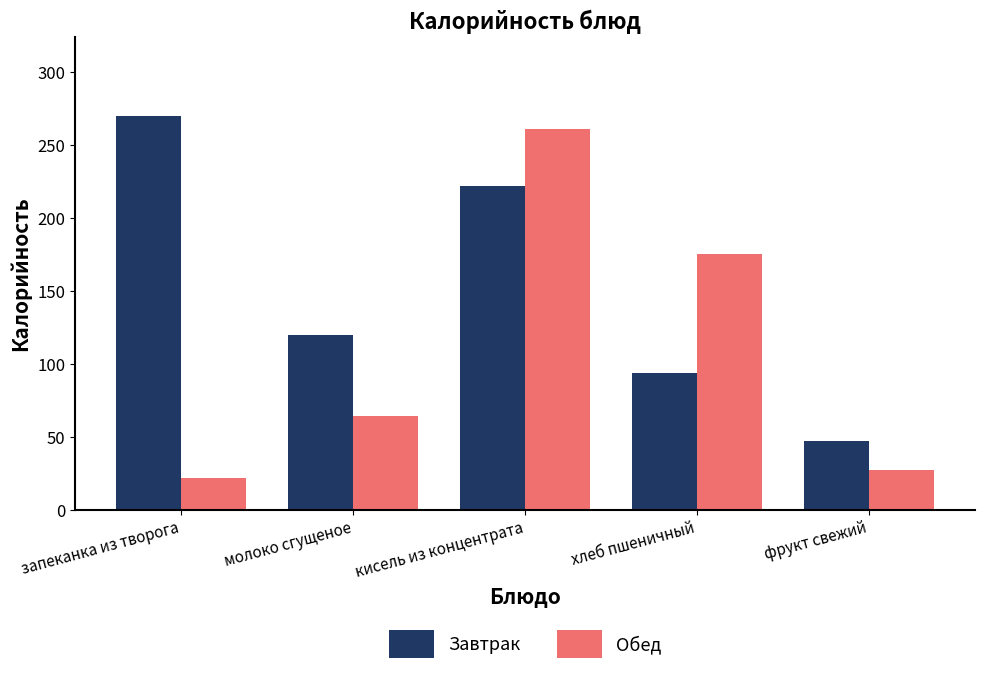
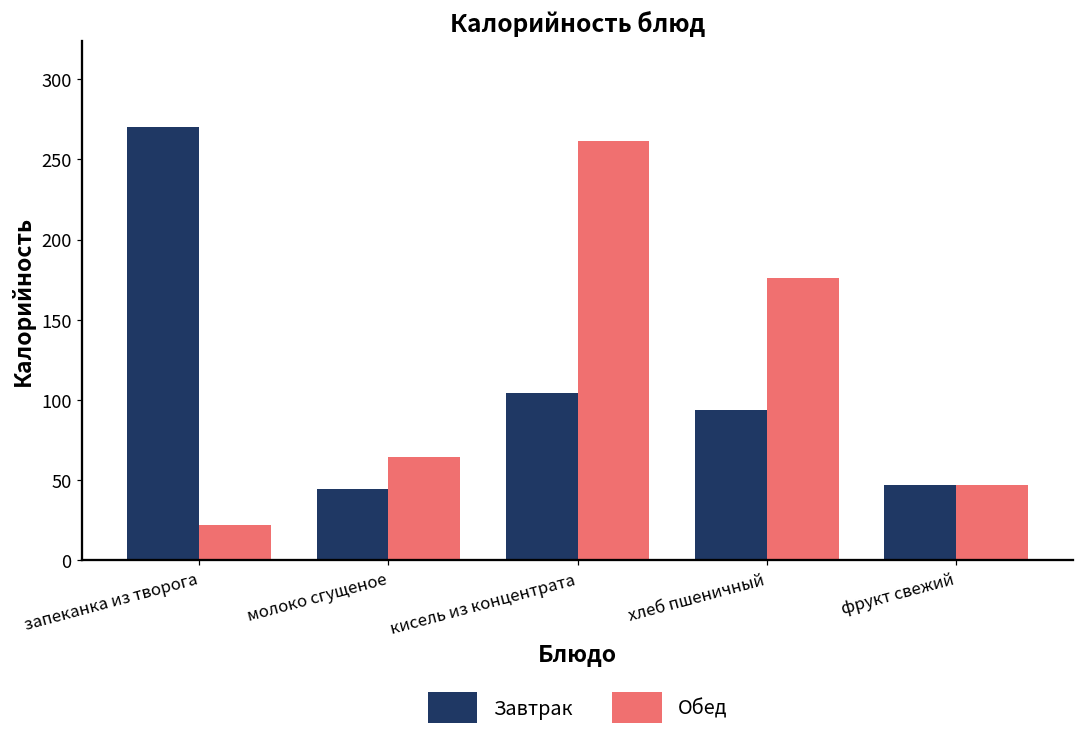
Завтрак, молоко сгущеное: 120 -> 44
Завтрак, кисель из концентрата: 222 -> 104
Обед, фрукт свежий: 27 -> 47
